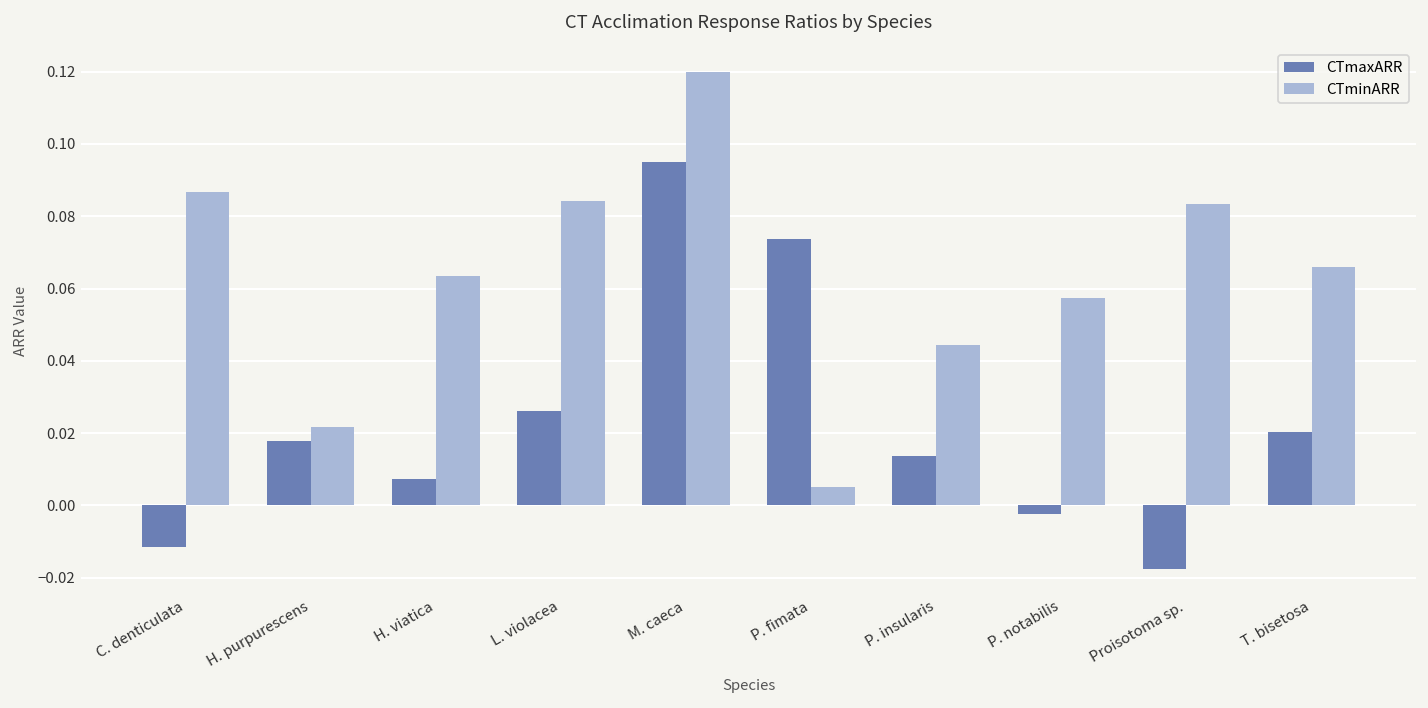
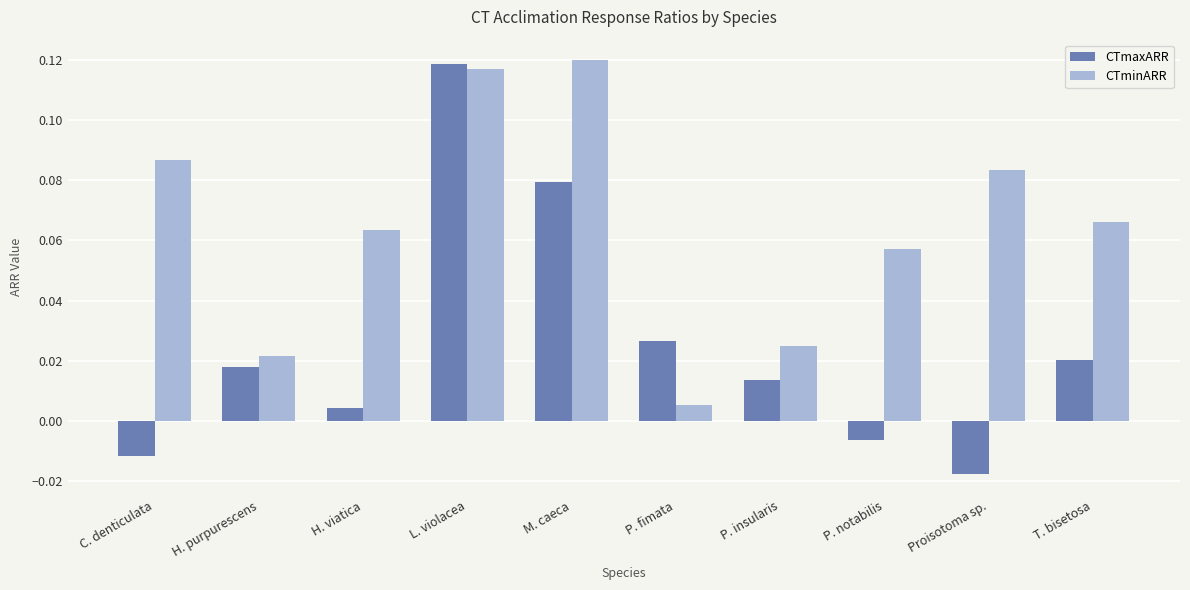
CTmaxARR, H. viatica: 0.007 -> 0.004
CTmaxARR, L. violacea: 0.026 -> 0.119
CTminARR, L. violacea: 0.084 -> 0.117
CTmaxARR, M. caeca: 0.095 -> 0.079
CTmaxARR, P. fimata: 0.074 -> 0.027
CTminARR, P. insularis: 0.044 -> 0.025
CTmaxARR, P. notabilis: -0.002 -> -0.006
